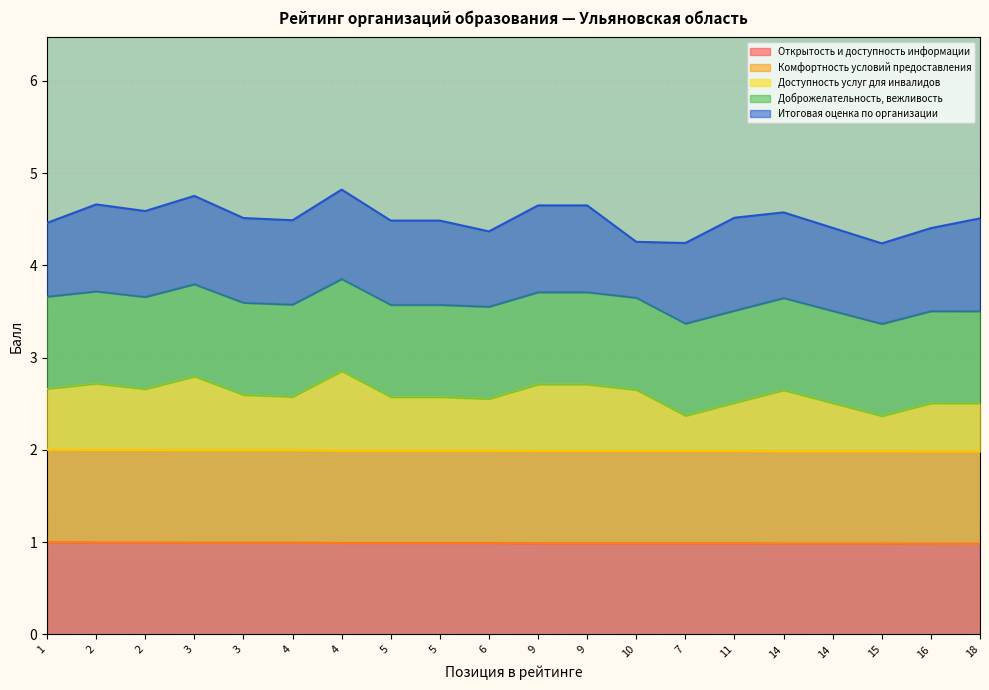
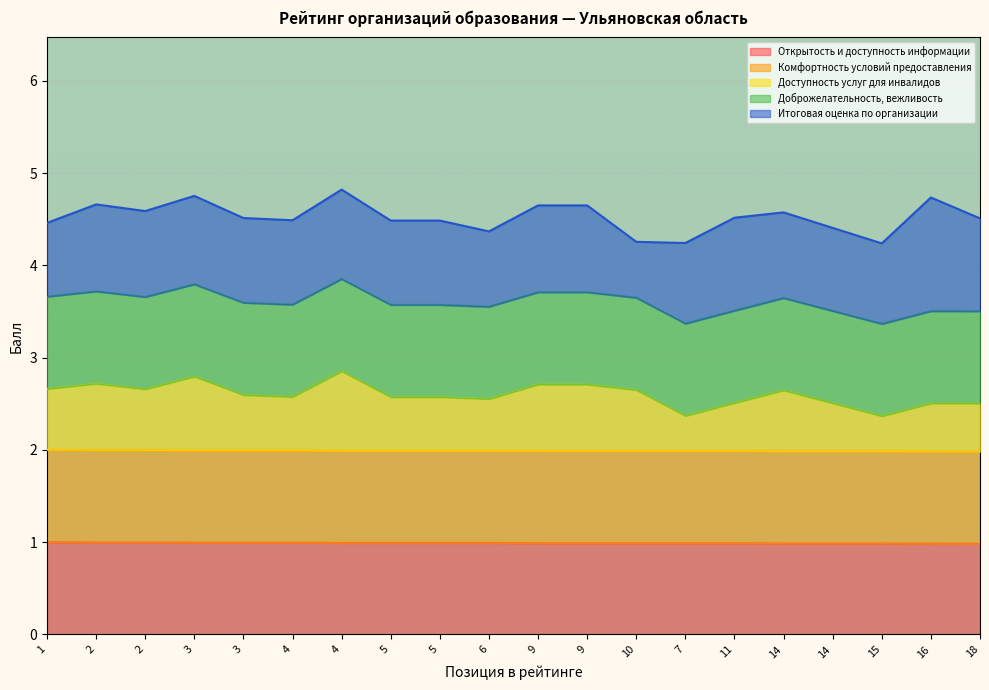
Итоговая оценка по организации, 16: 0.9 -> 1.2
